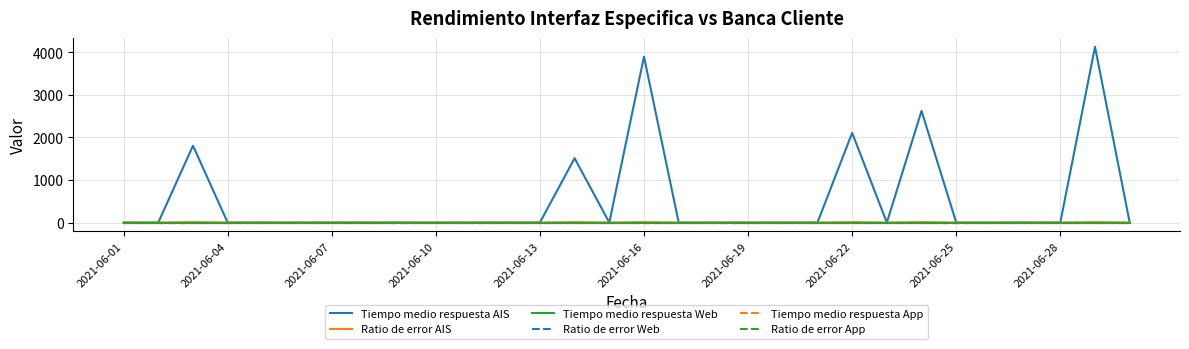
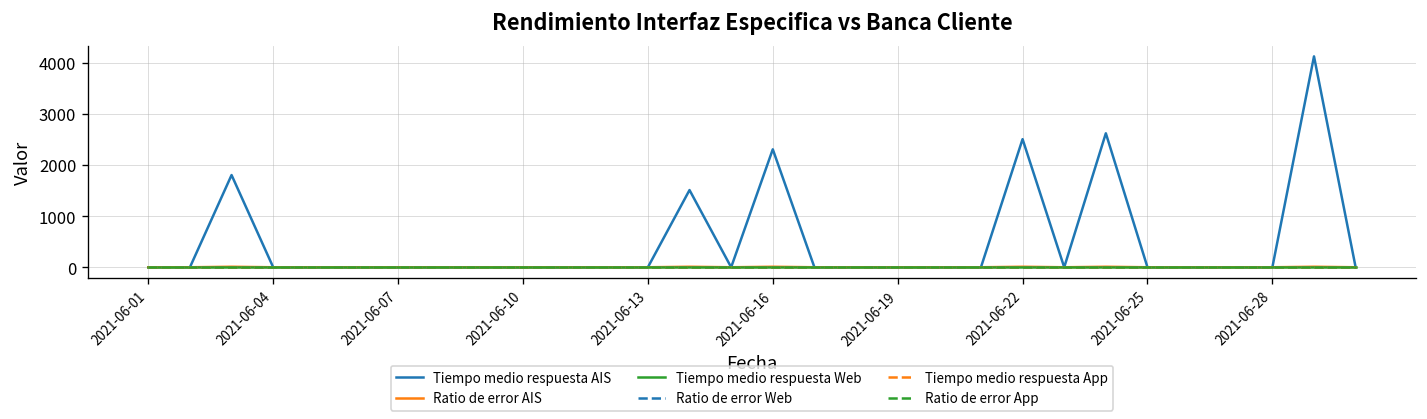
Tiempo medio respuesta AIS, 2021-06-16: 3900 -> 2300
Tiempo medio respuesta AIS, 2021-06-22: 2100 -> 2500
